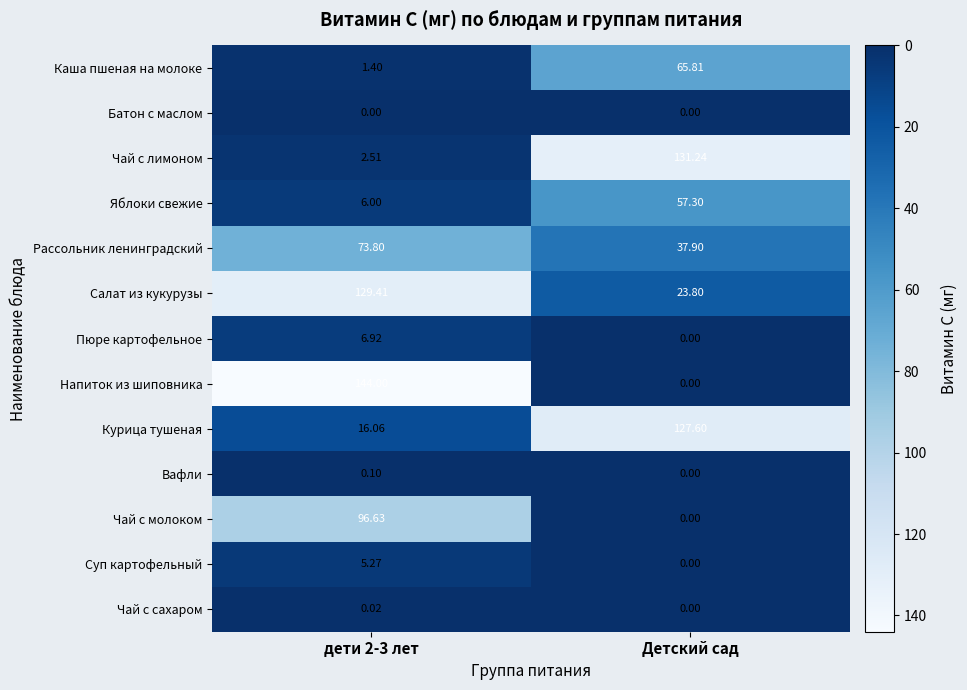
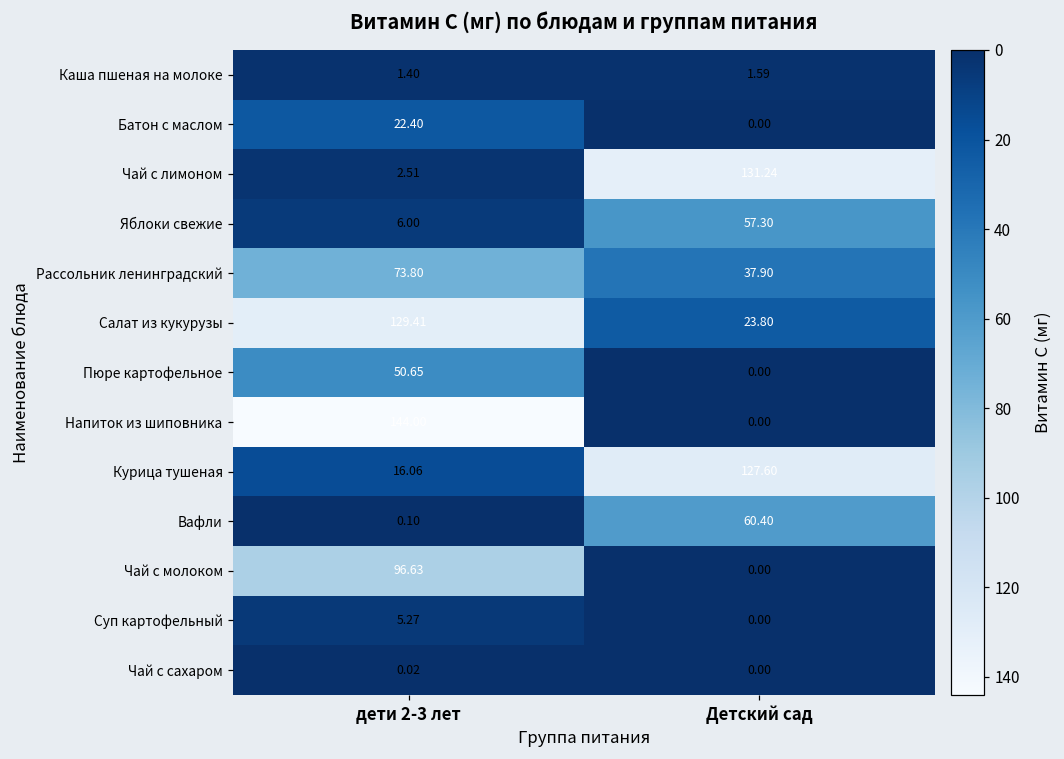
Каша пшеная на молоке, Детский сад: 65.81 -> 1.59
Батон с маслом, дети 2-3 лет: 0.00 -> 22.40
Пюре картофельное, дети 2-3 лет: 6.92 -> 50.65
Вафли, Детский сад: 0.00 -> 60.40
